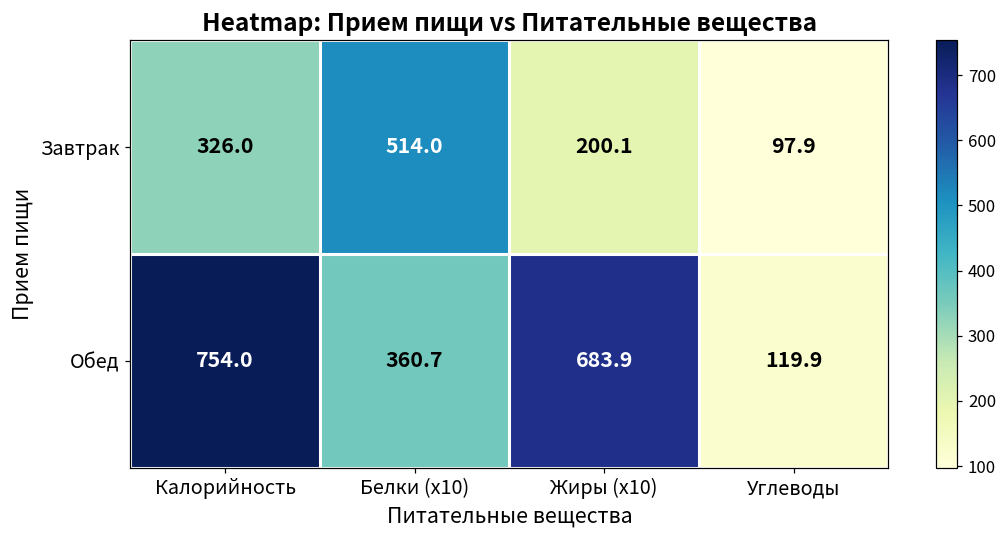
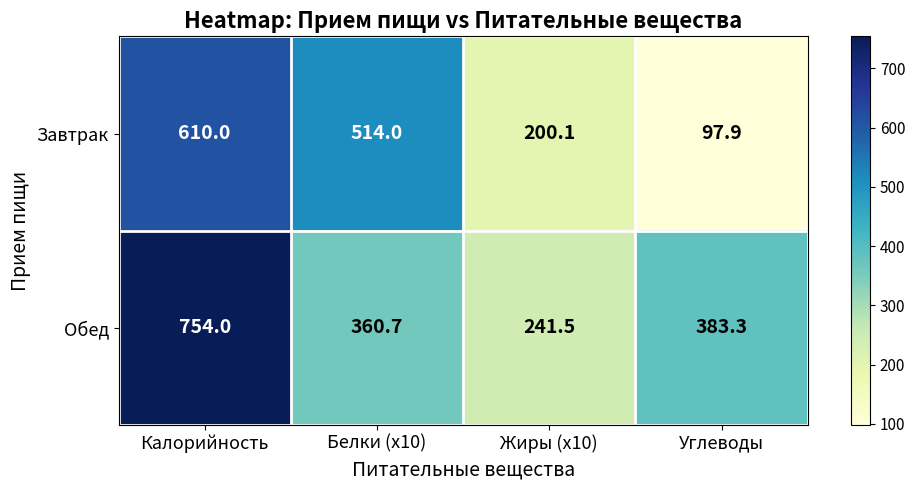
Завтрак, Калорийность: 326.0 -> 610.0
Обед, Жиры (x10): 683.9 -> 241.5
Обед, Углеводы: 119.9 -> 383.3
